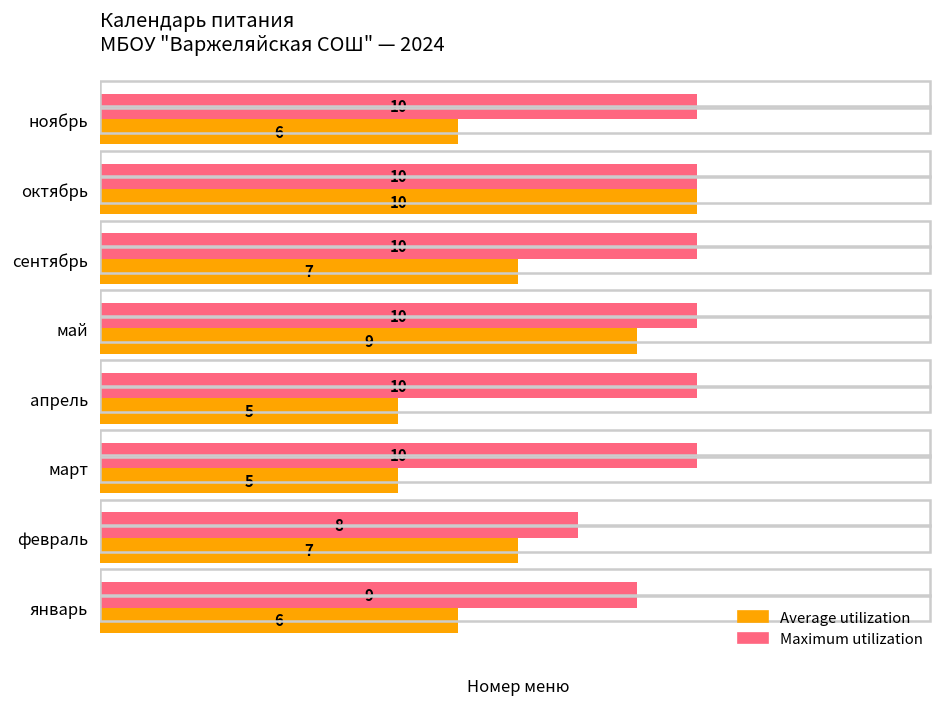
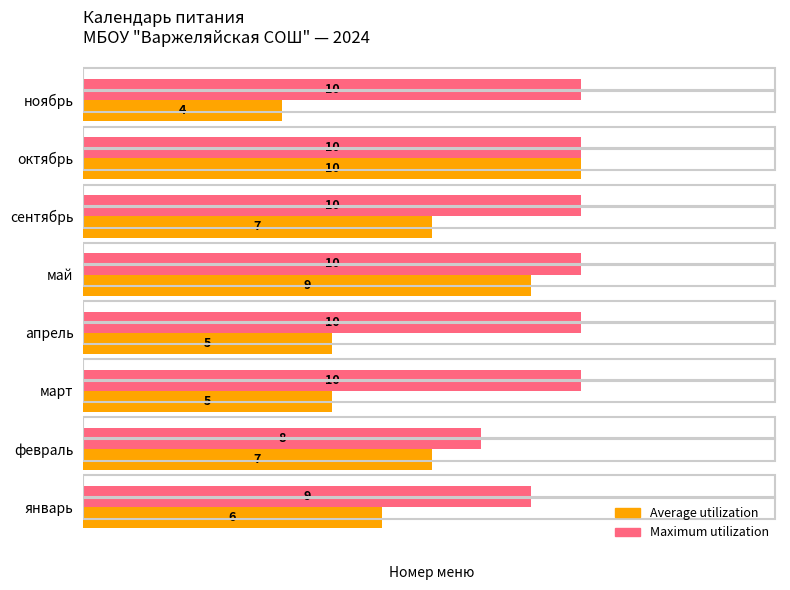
Average utilization, ноябрь: 6 -> 4
